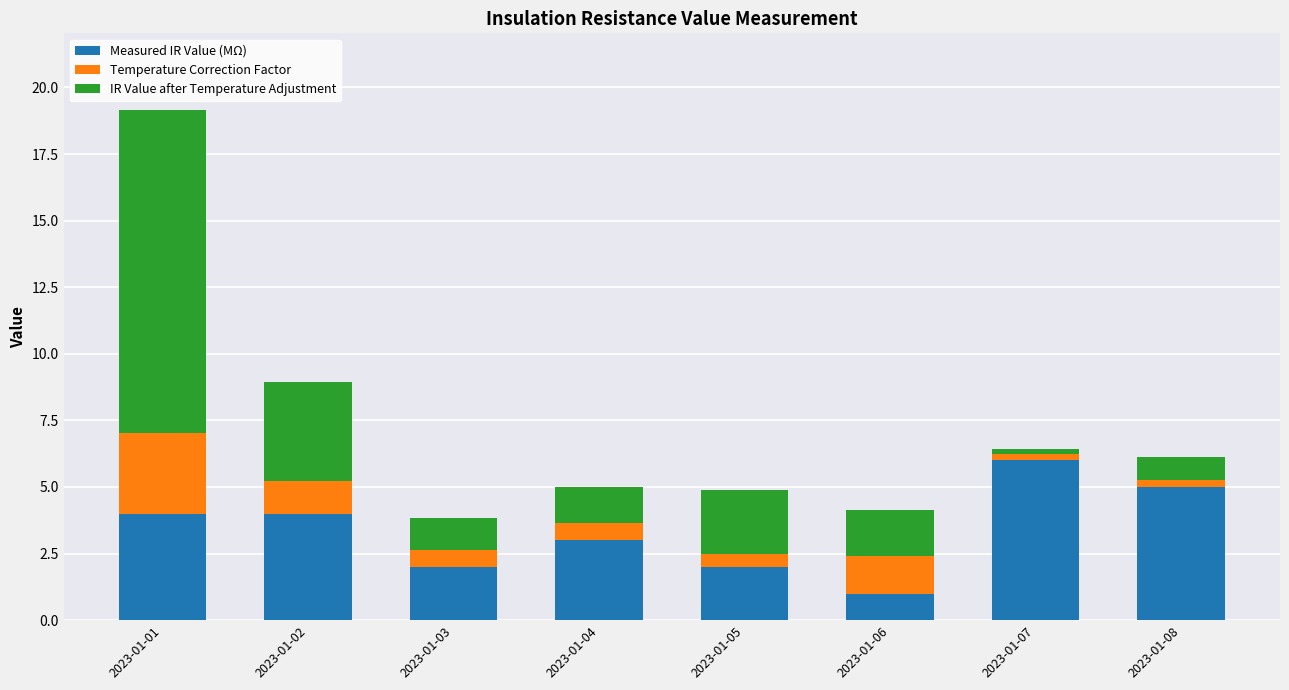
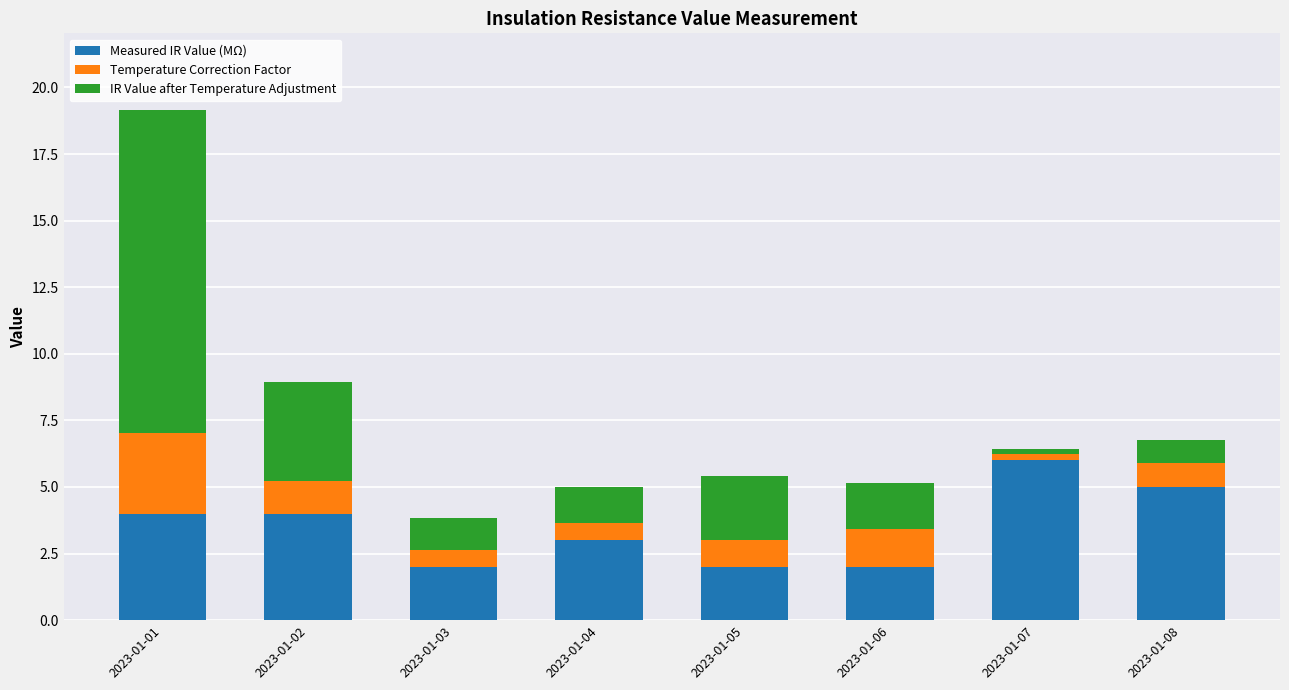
Temperature Correction Factor, 2023-01-05: 0.5 -> 1.0
Measured IR Value (MΩ), 2023-01-06: 1 -> 2
Temperature Correction Factor, 2023-01-08: 0.3 -> 0.9
